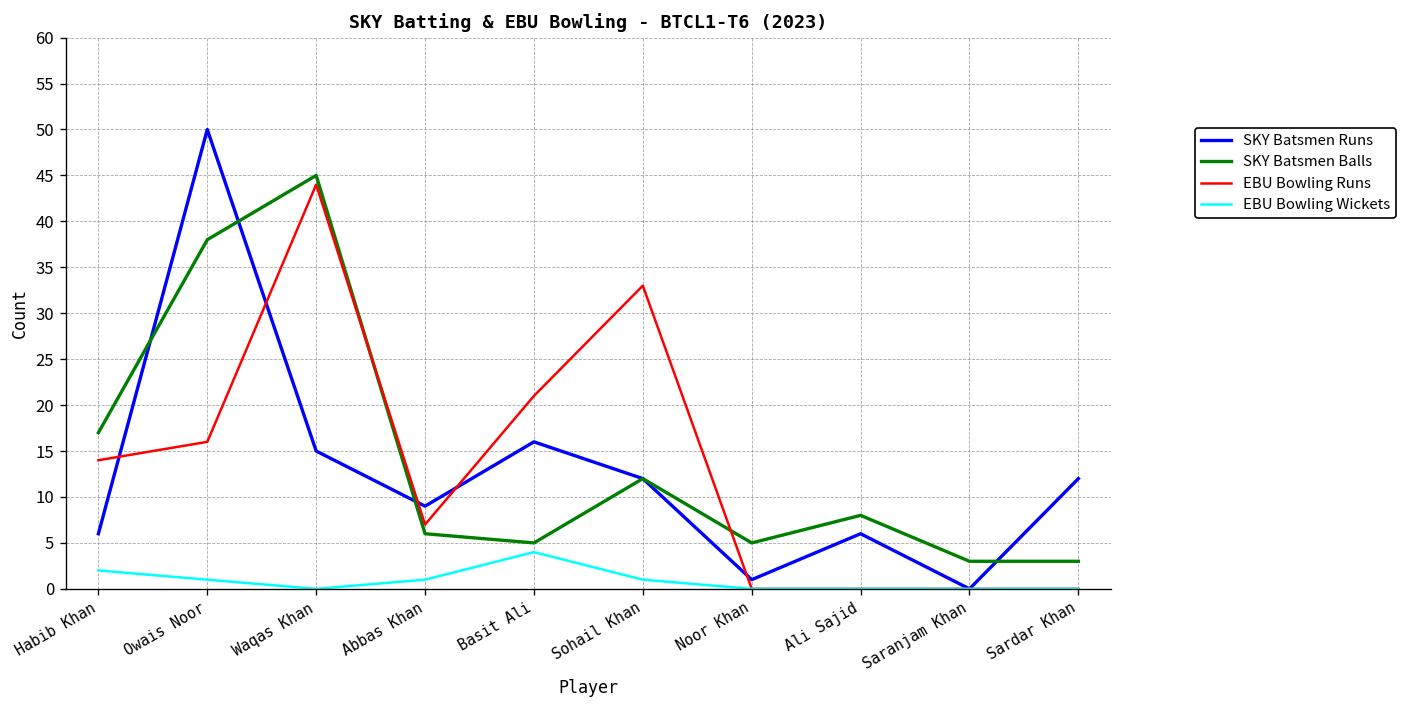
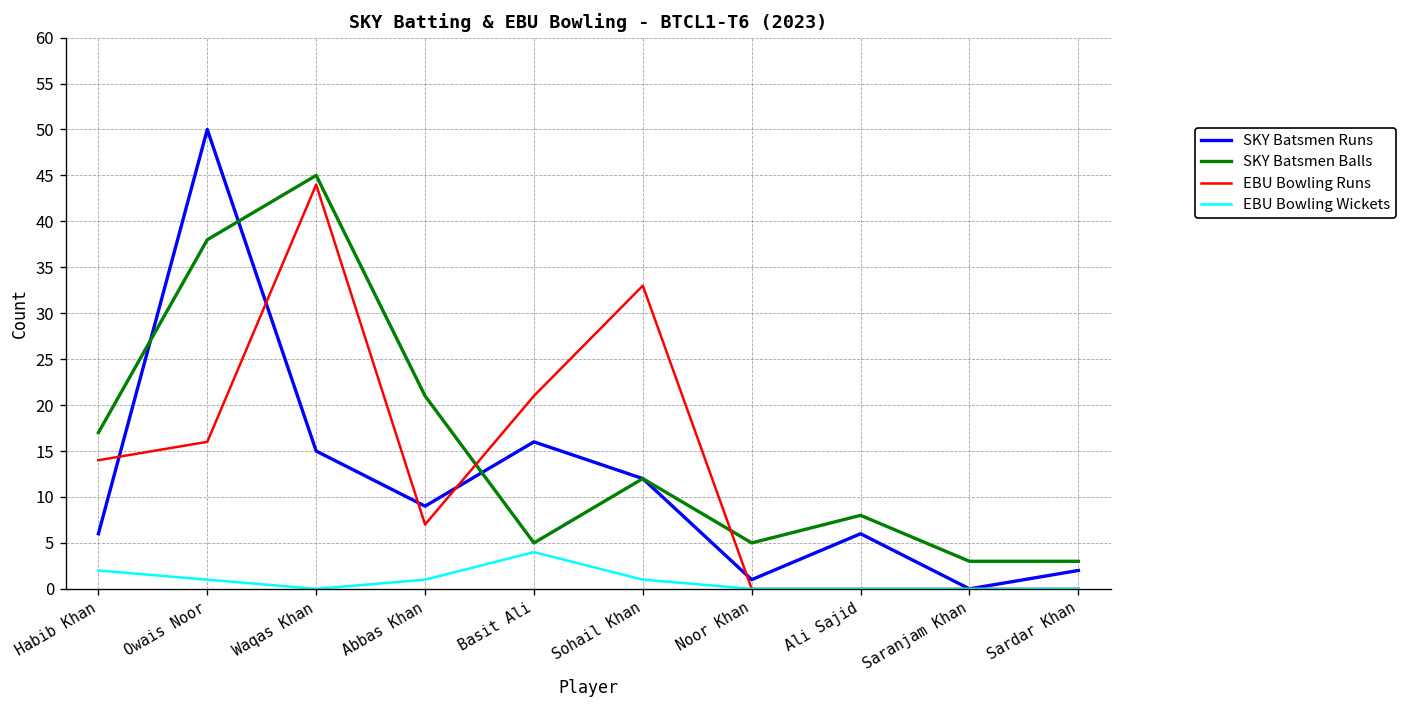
SKY Batsmen Balls, Abbas Khan: 6 -> 21
SKY Batsmen Runs, Sardar Khan: 12 -> 2
